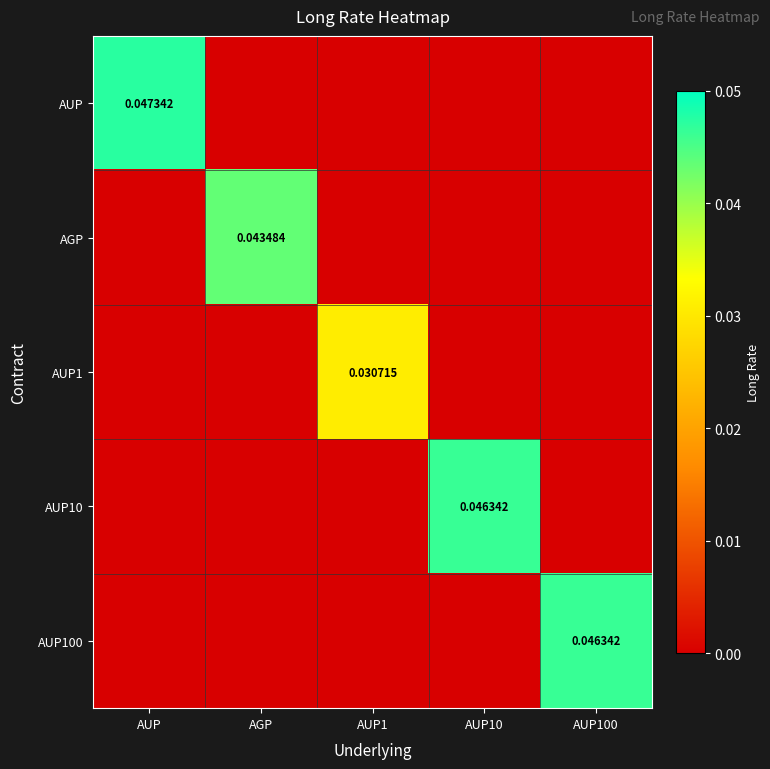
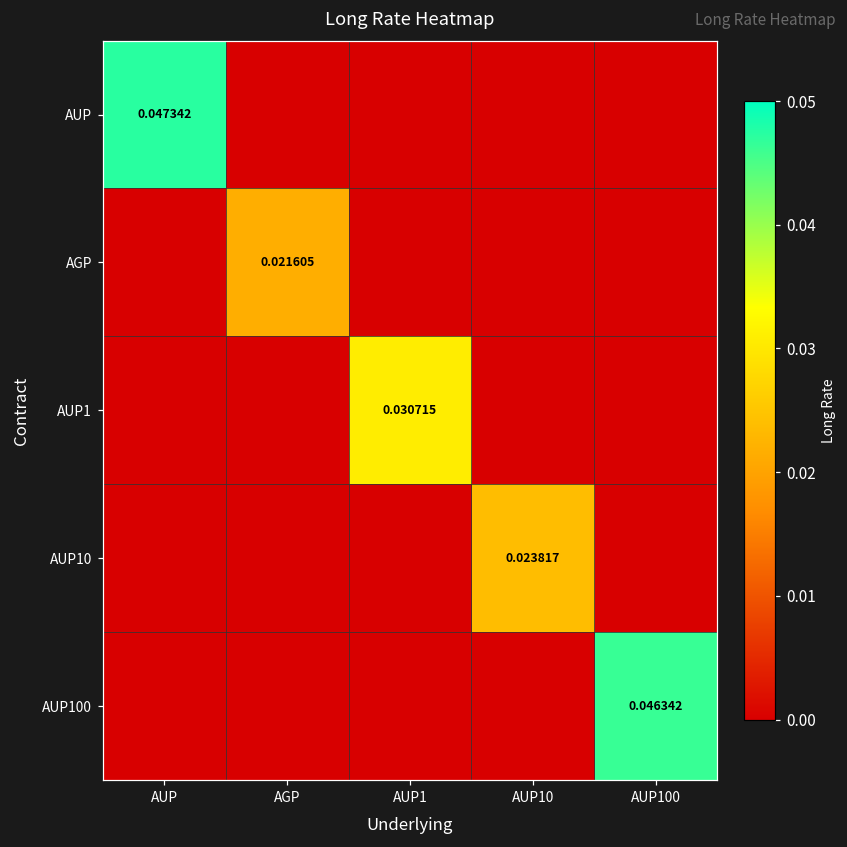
AGP, AGP: 0.043484 -> 0.021605
AUP10, AUP10: 0.046342 -> 0.023817
